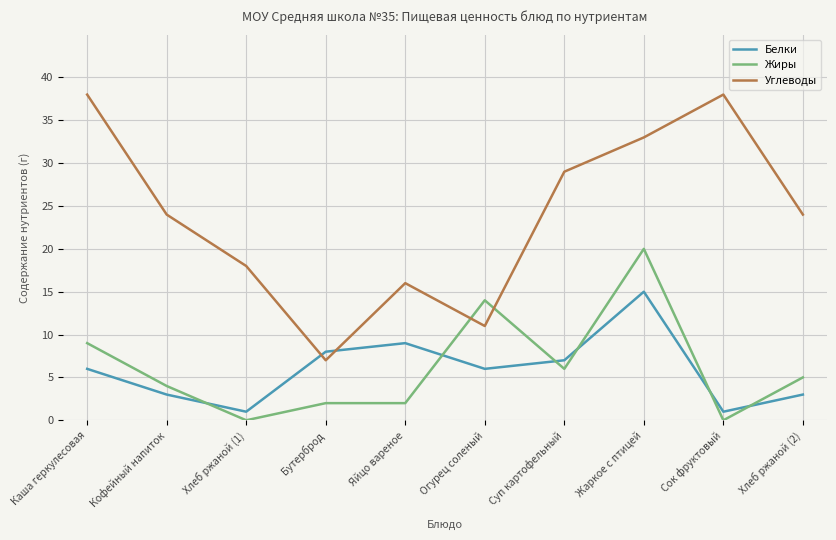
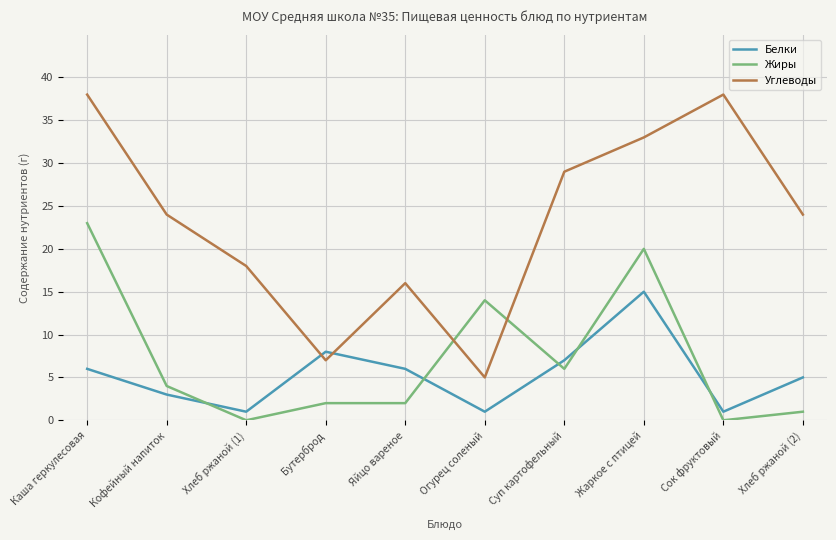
Жиры, Каша геркулесовая: 9 -> 23
Белки, Яйцо вареное: 9 -> 6
Белки, Огурец соленый: 6 -> 1
Углеводы, Огурец соленый: 11 -> 5
Белки, Хлеб ржаной (2): 3 -> 5
Жиры, Хлеб ржаной (2): 5 -> 1
